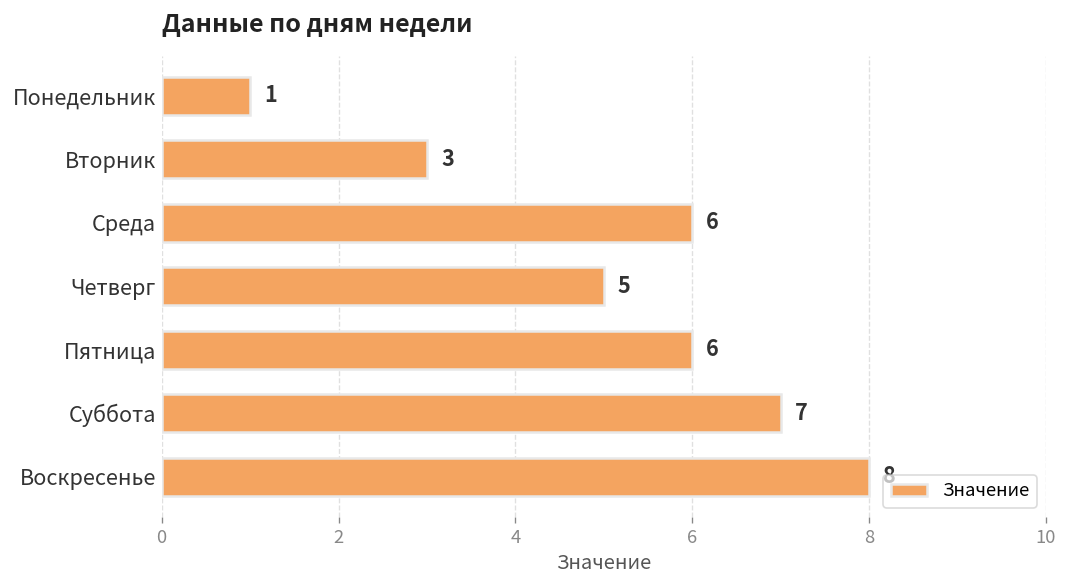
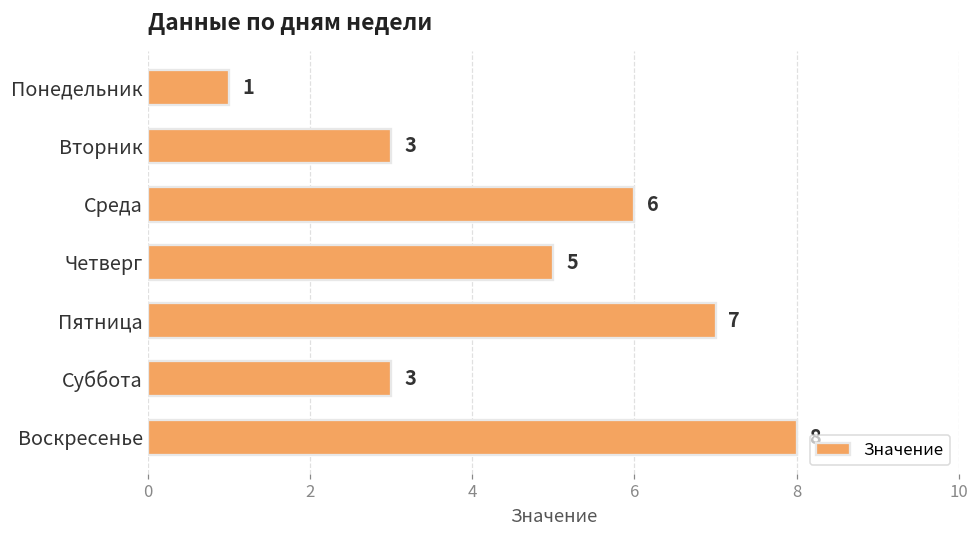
Пятница: 6 -> 7
Суббота: 7 -> 3
